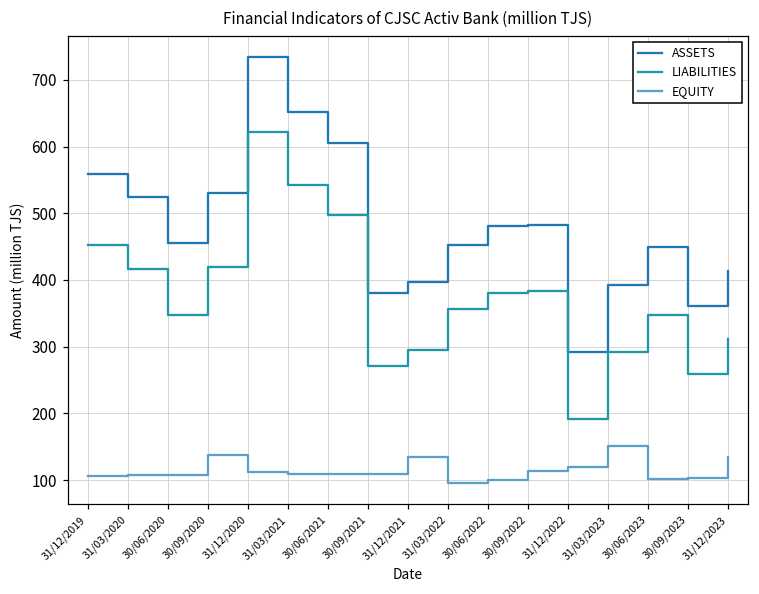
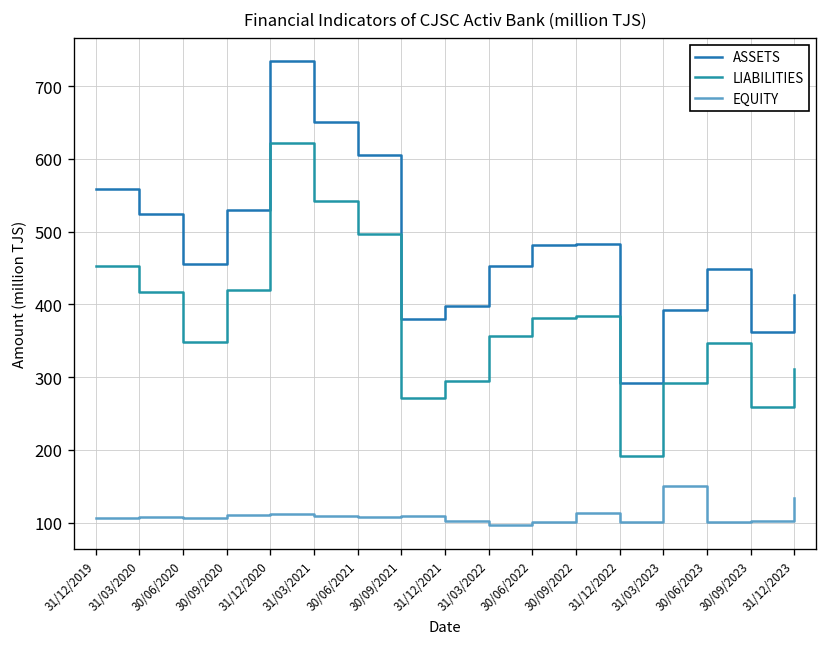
EQUITY, 30/09/2020: 140 -> 110
EQUITY, 31/12/2021: 130 -> 100
EQUITY, 31/12/2022: 120 -> 100
